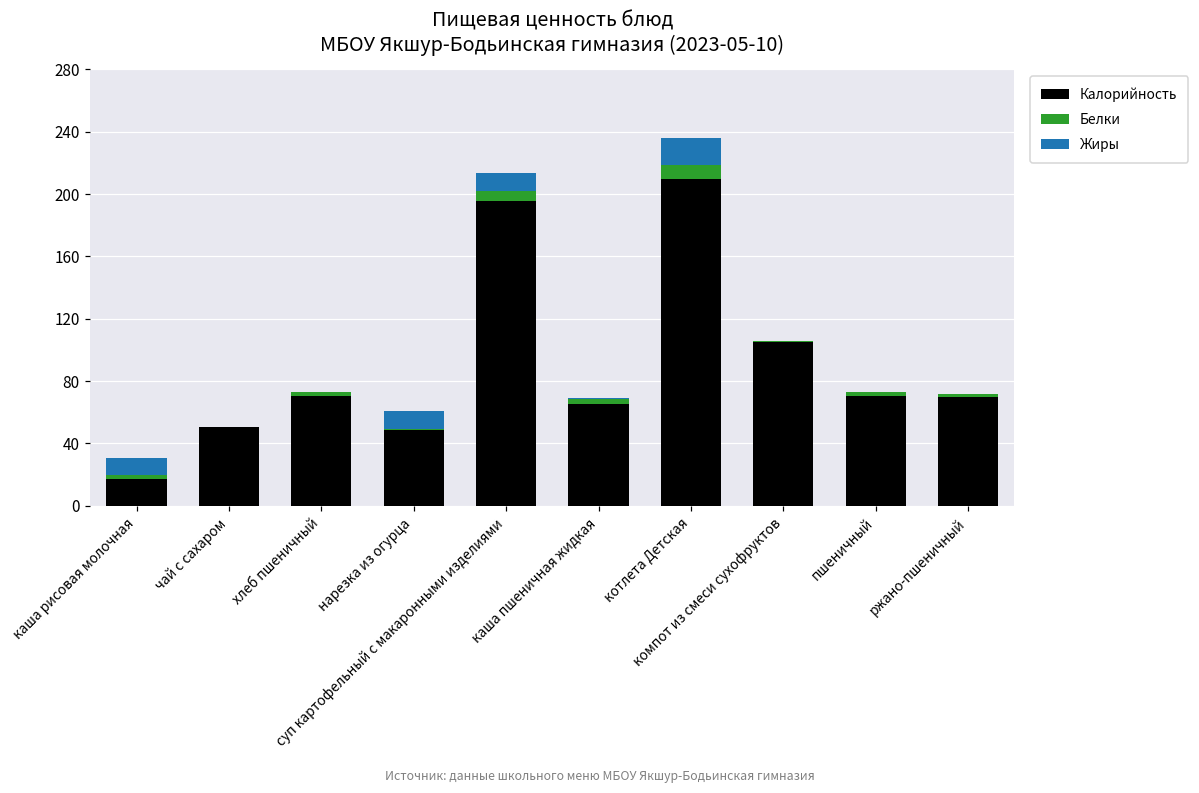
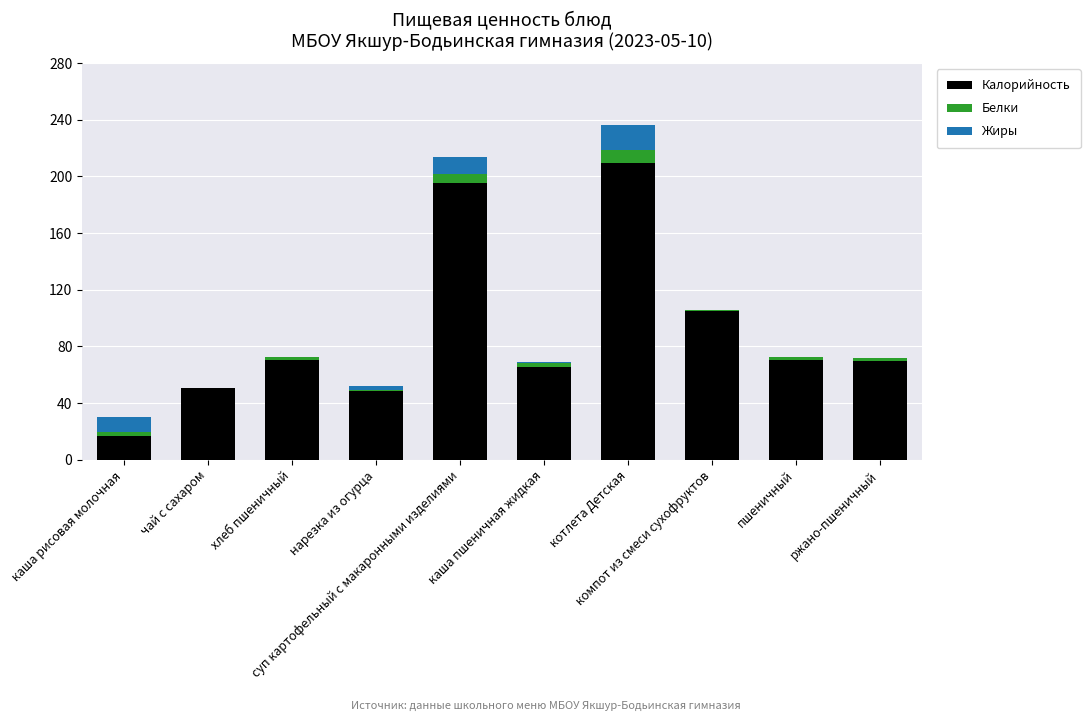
Жиры, нарезка из огурца: 12 -> 3
